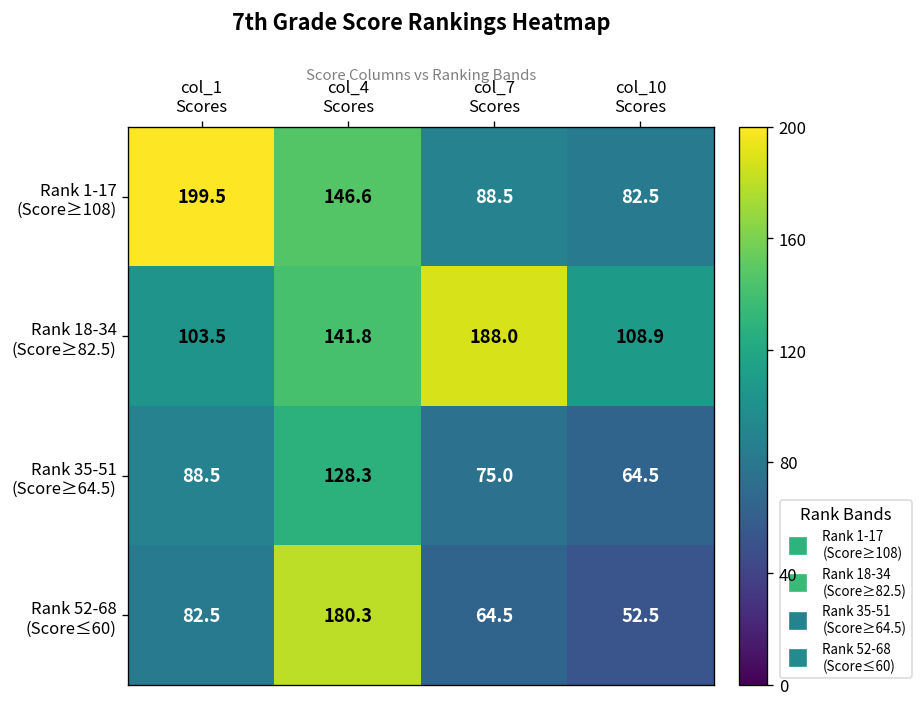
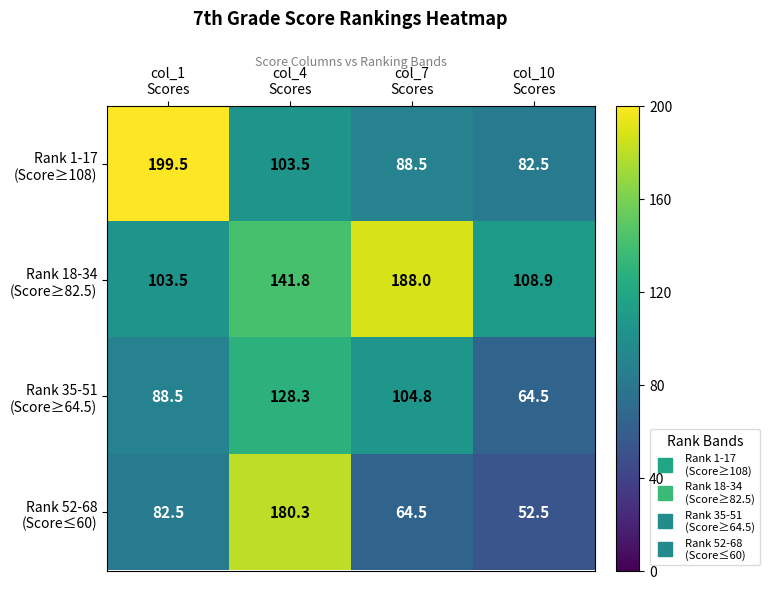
Rank 1-17 (Score≥108), col_4 Scores: 146.6 -> 103.5
Rank 35-51 (Score≥64.5), col_7 Scores: 75.0 -> 104.8
